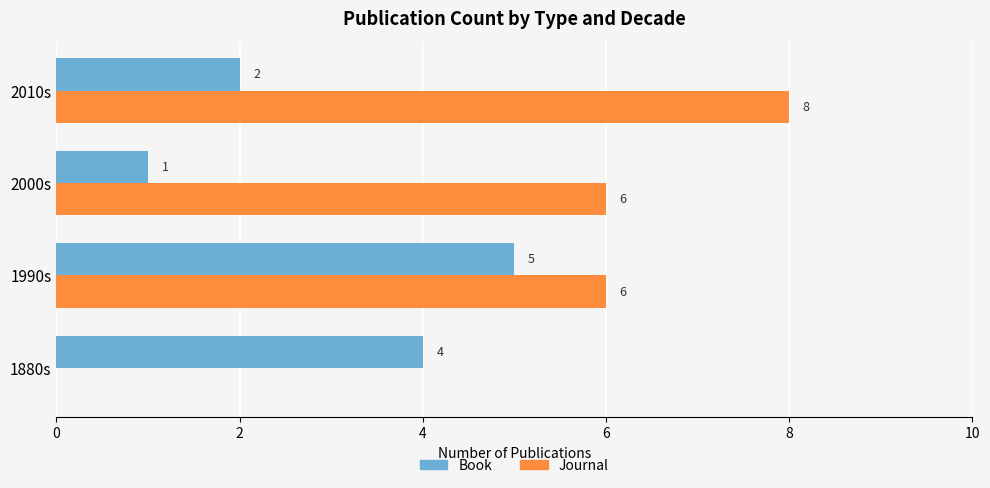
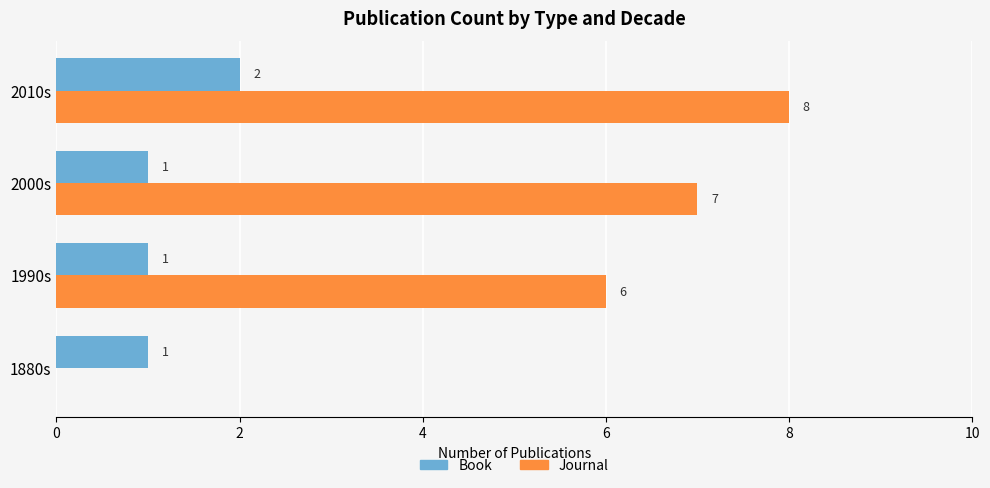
Journal, 2000s: 6 -> 7
Book, 1990s: 5 -> 1
Book, 1880s: 4 -> 1
